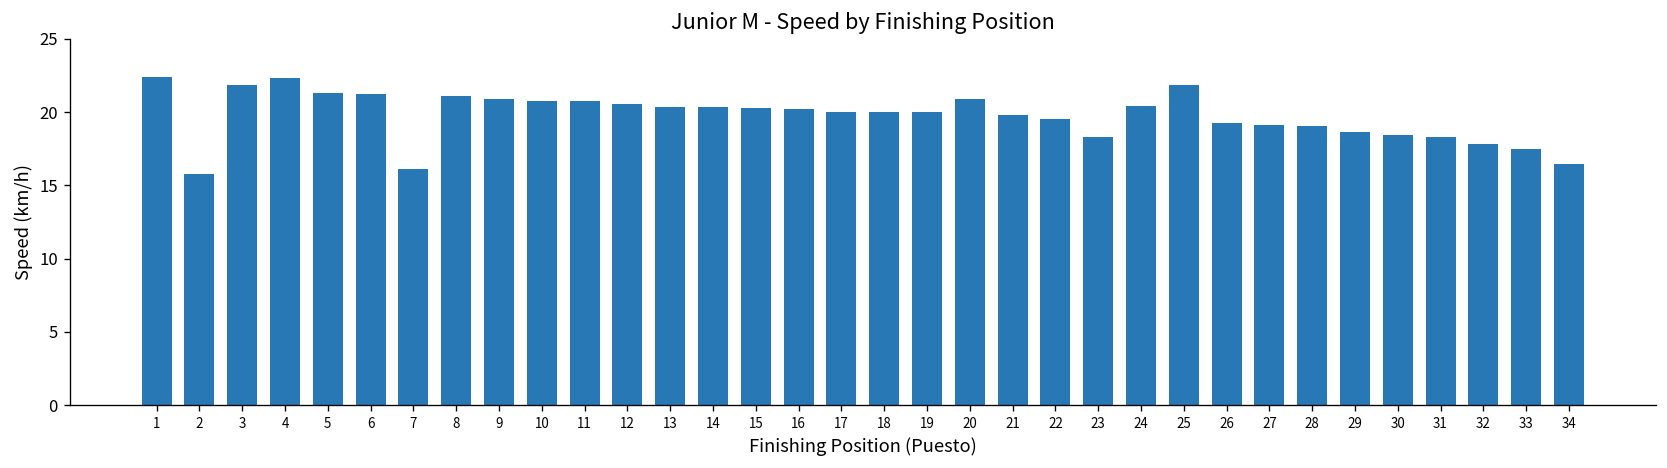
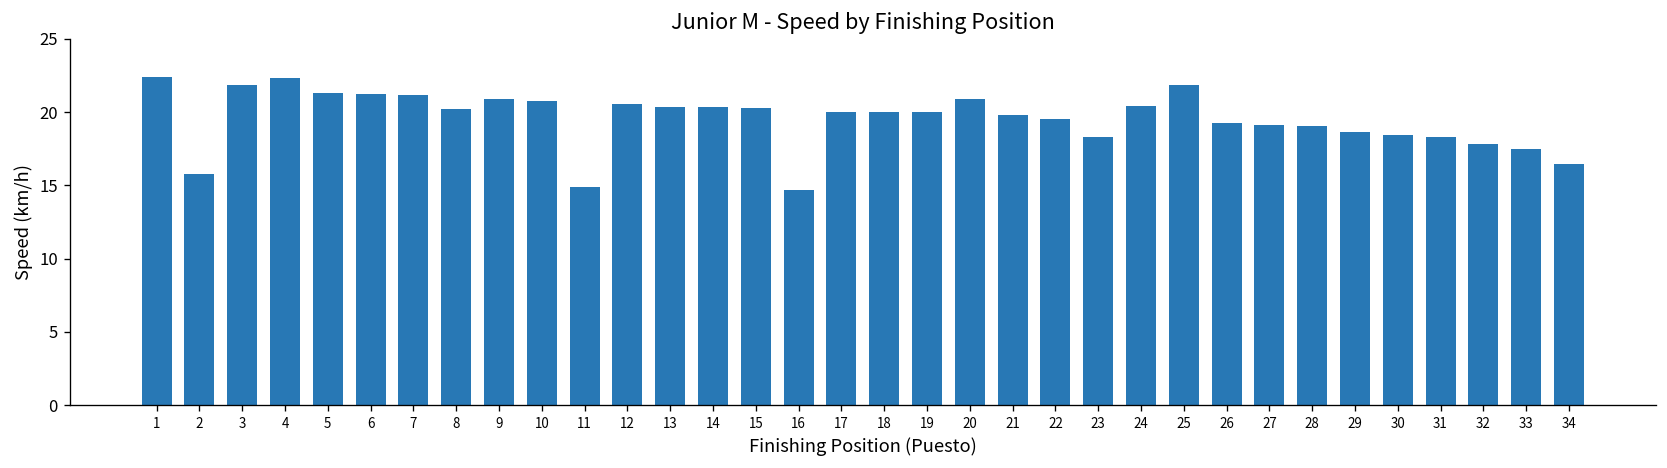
7: 16.1 -> 21.2
8: 21.1 -> 20.2
11: 20.8 -> 14.9
16: 20.2 -> 14.7
